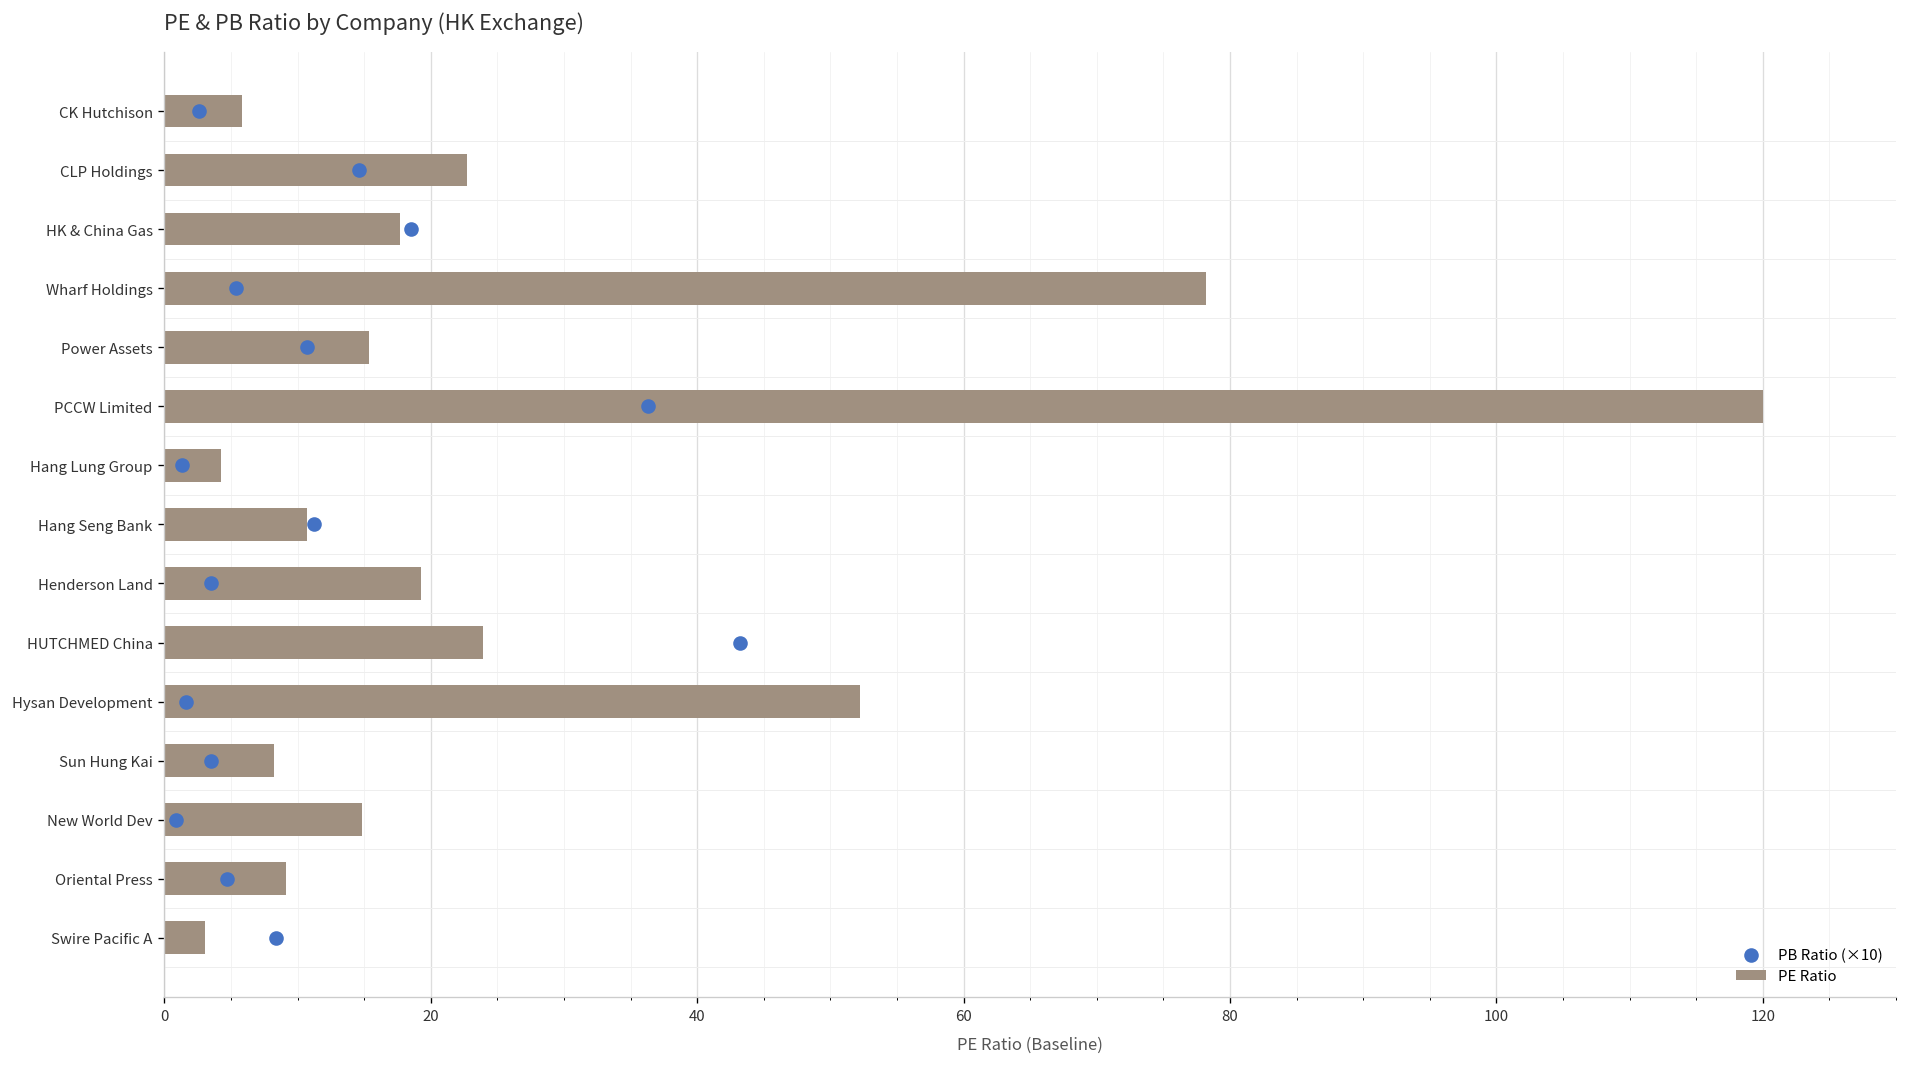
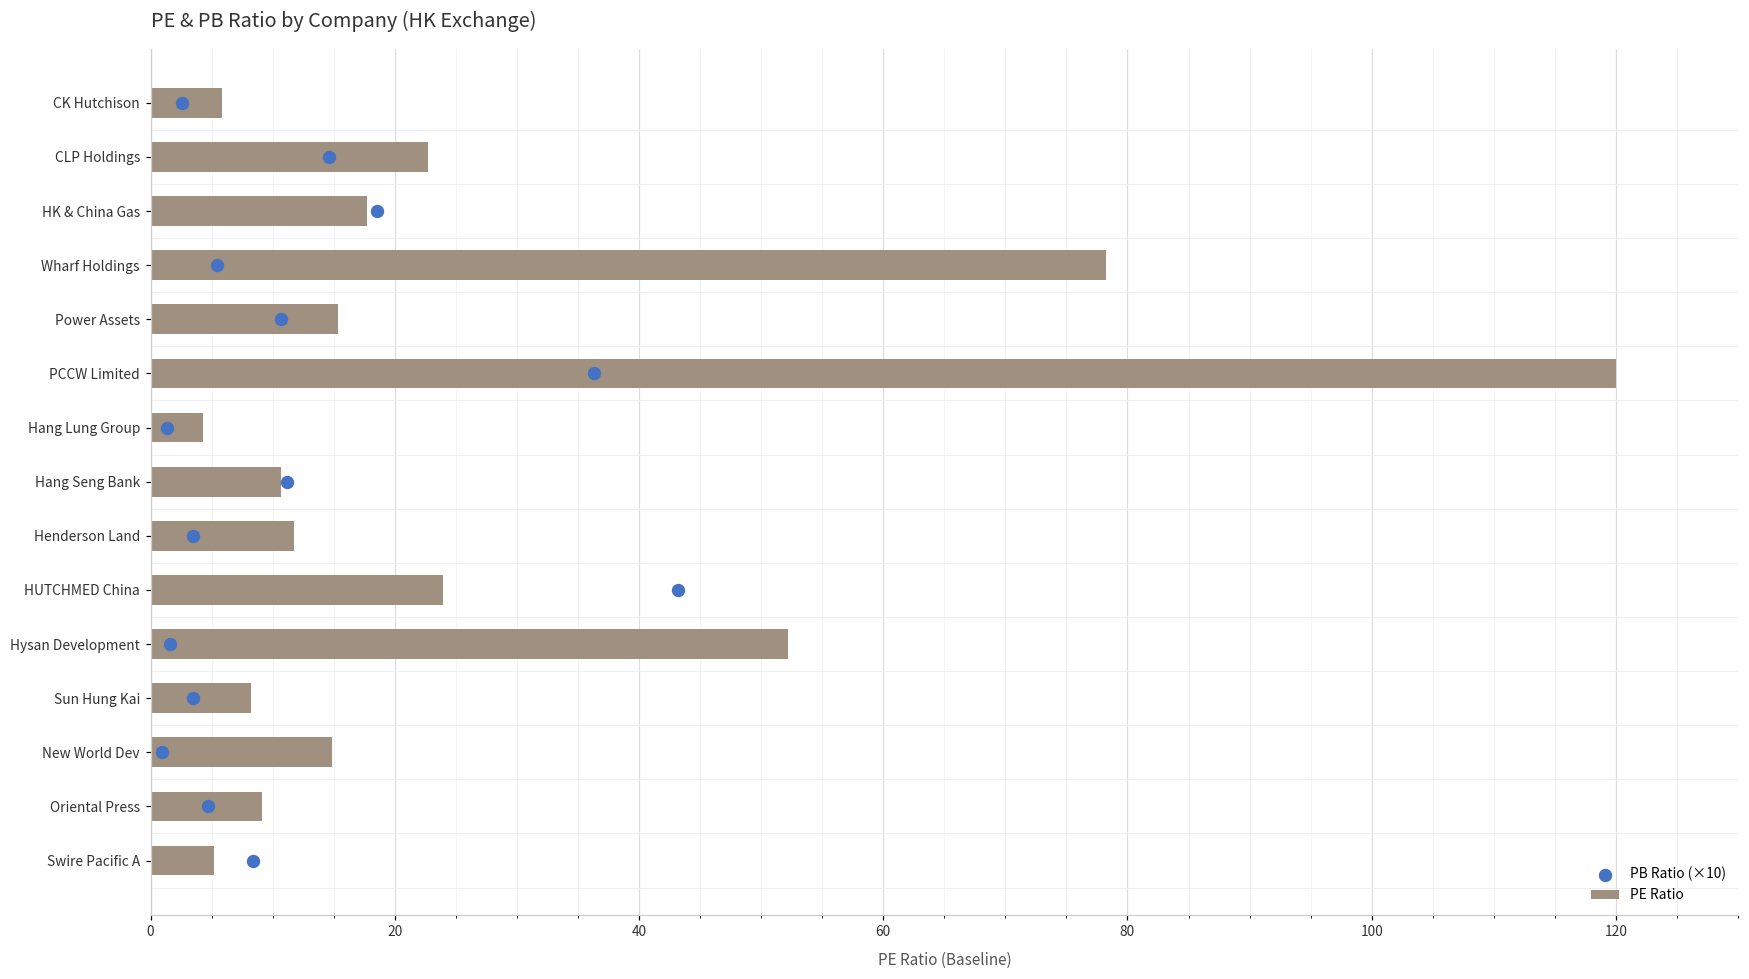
PE Ratio, Henderson Land: 19.2 -> 11.7
PE Ratio, Swire Pacific A: 3.1 -> 5.2
